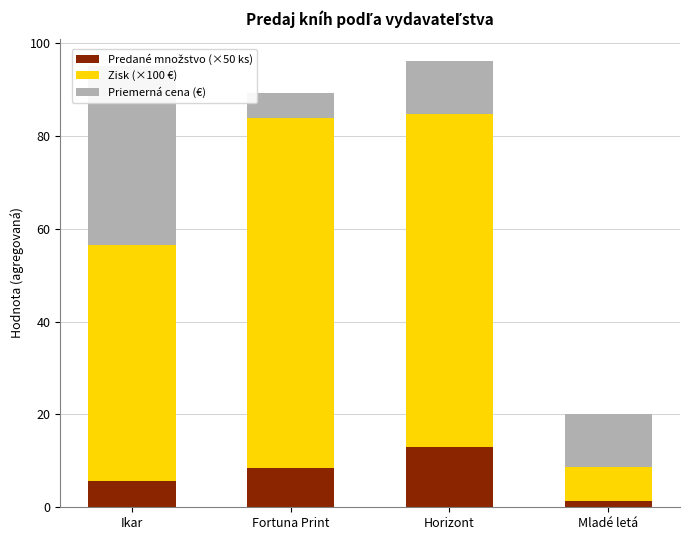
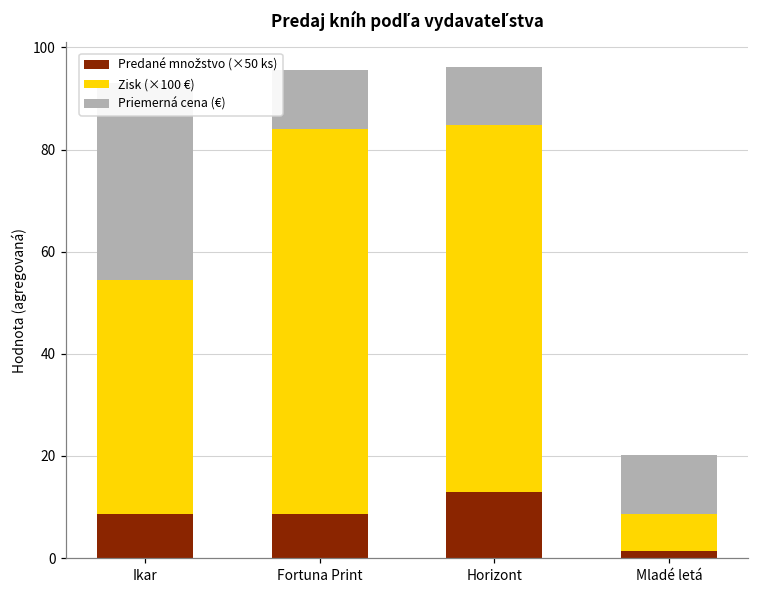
Predané množstvo (×50 ks), Ikar: 6 -> 9
Zisk (×100 €), Ikar: 51 -> 46
Priemerná cena (€), Fortuna Print: 5 -> 12
